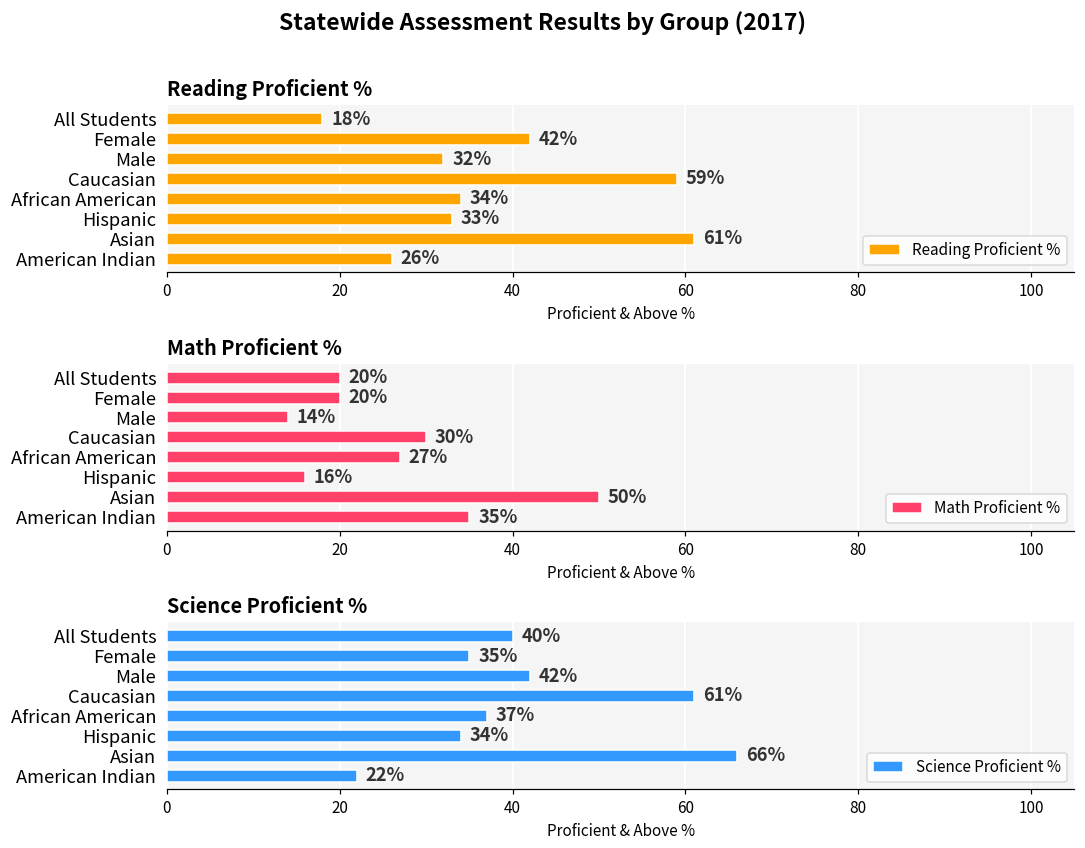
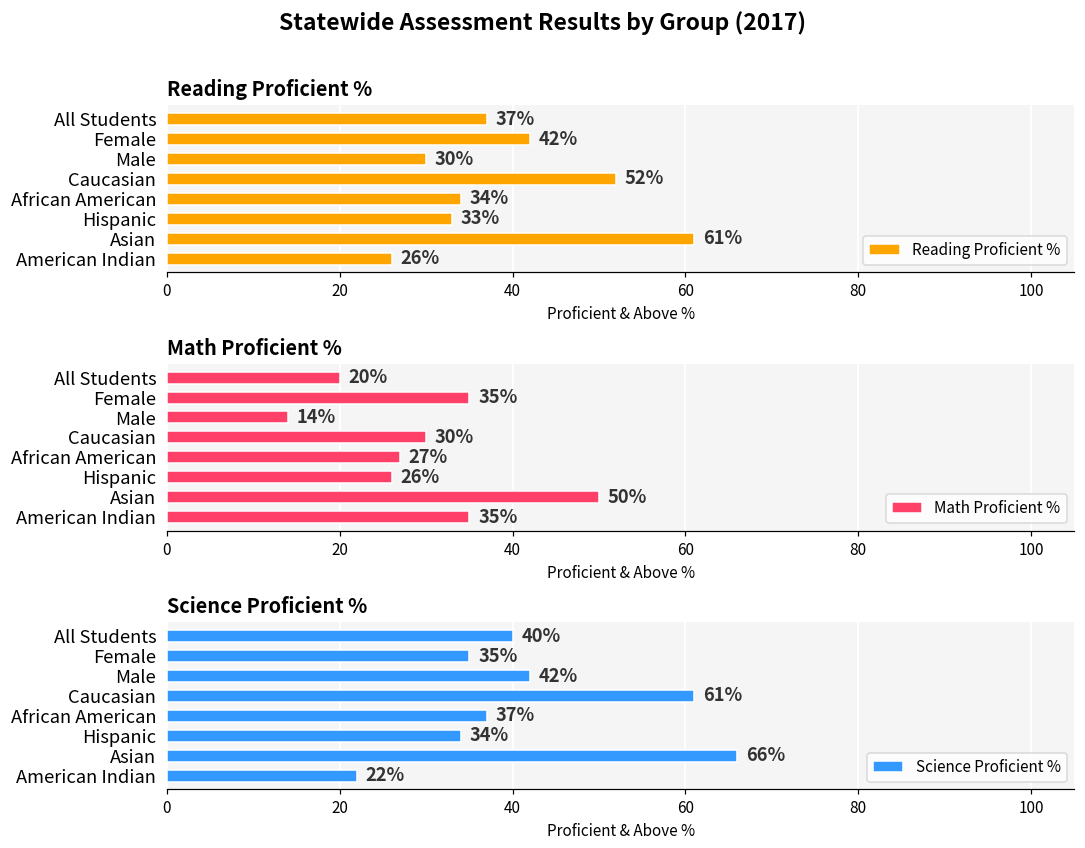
Reading Proficient %, All Students: 18% -> 37%
Reading Proficient %, Male: 32% -> 30%
Reading Proficient %, Caucasian: 59% -> 52%
Math Proficient %, Female: 20% -> 35%
Math Proficient %, Hispanic: 16% -> 26%
